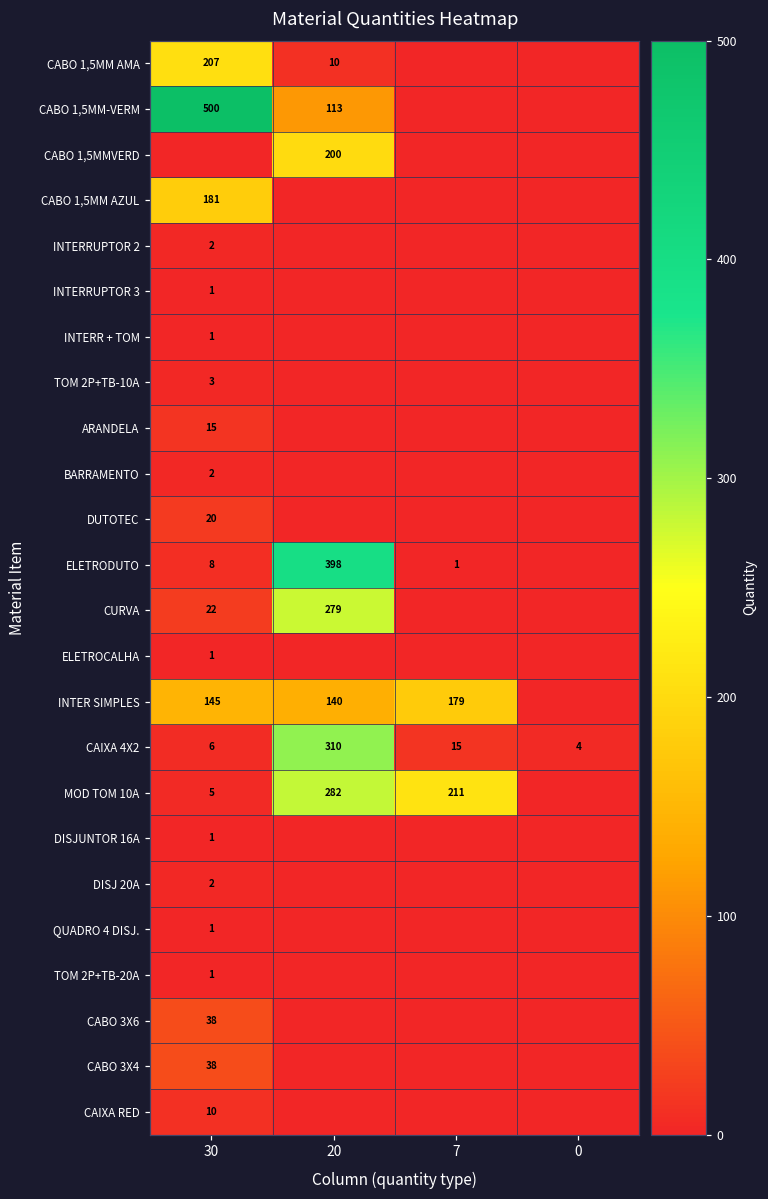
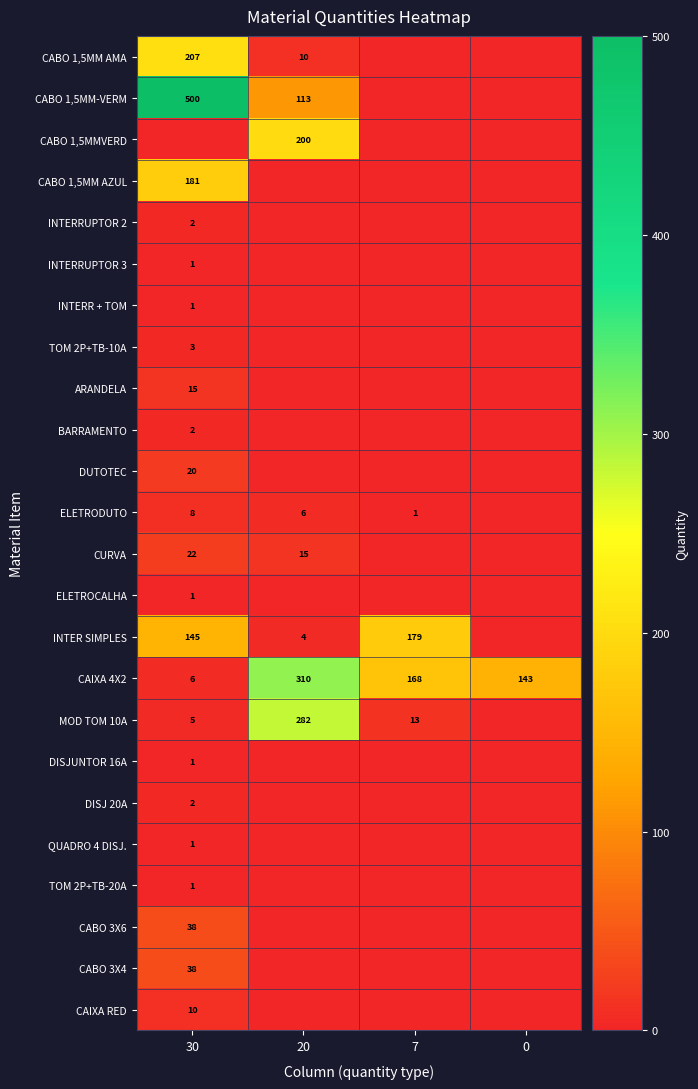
ELETRODUTO, 20: 398 -> 6
CURVA, 20: 279 -> 15
INTER SIMPLES, 20: 140 -> 4
CAIXA 4X2, 7: 15 -> 168
CAIXA 4X2, 0: 4 -> 143
MOD TOM 10A, 7: 211 -> 13
